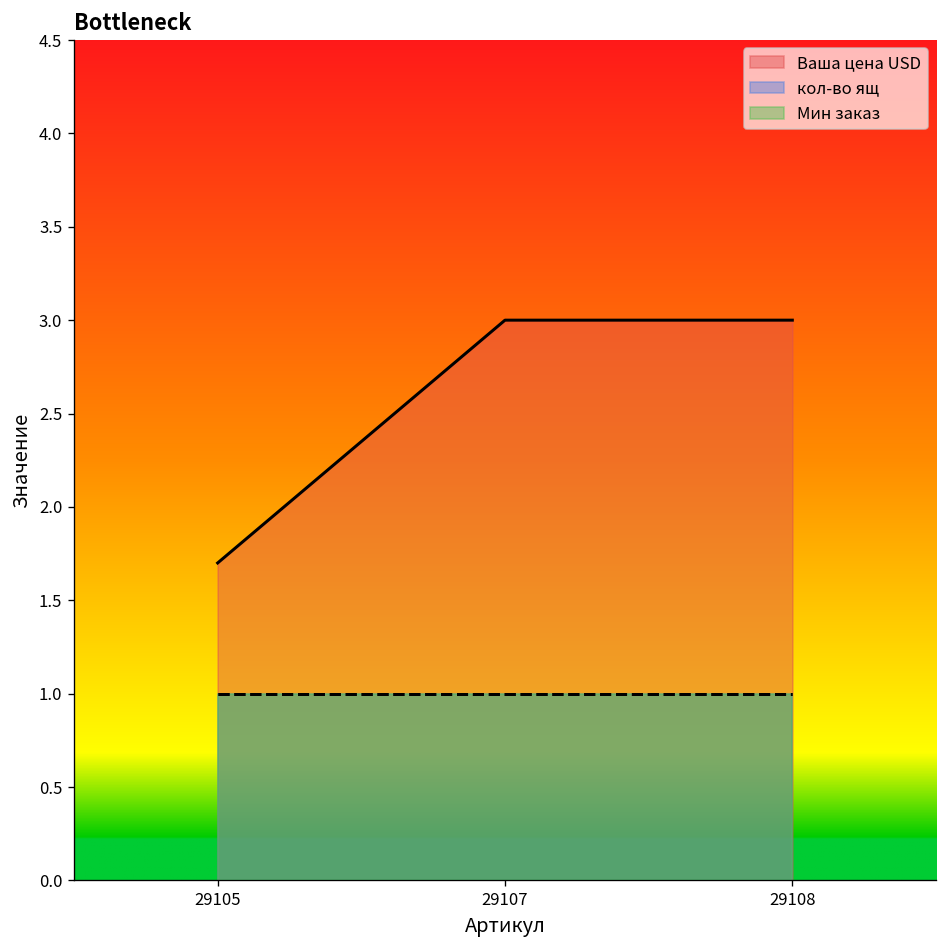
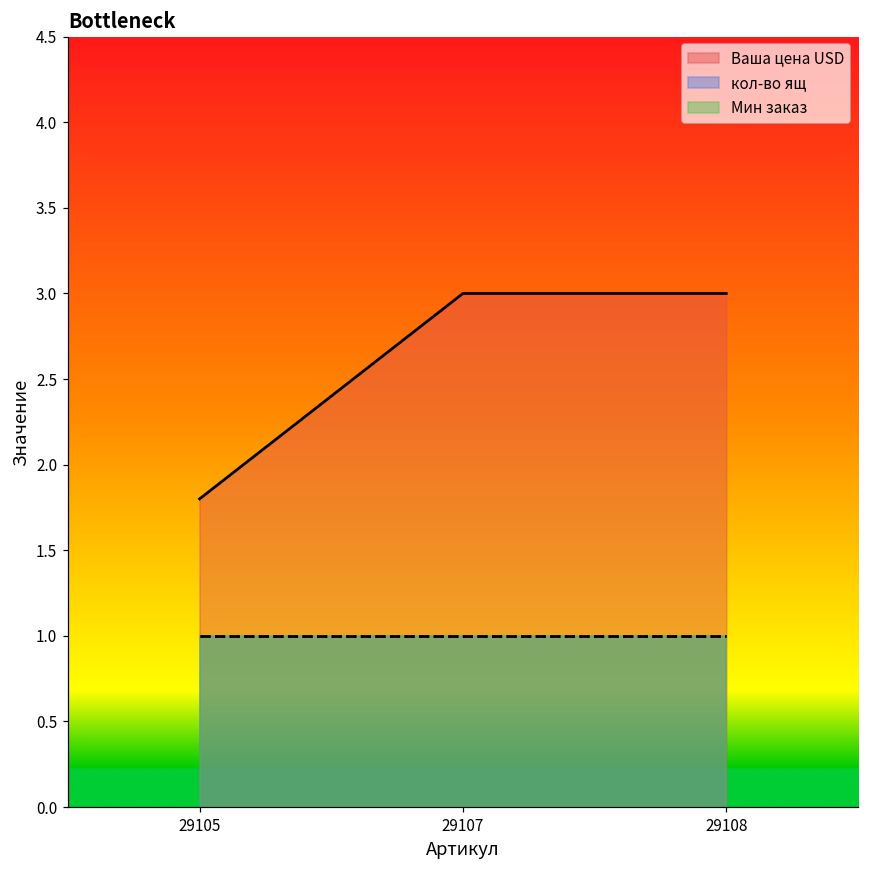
Ваша цена USD, 29105: 1.7 -> 1.8
